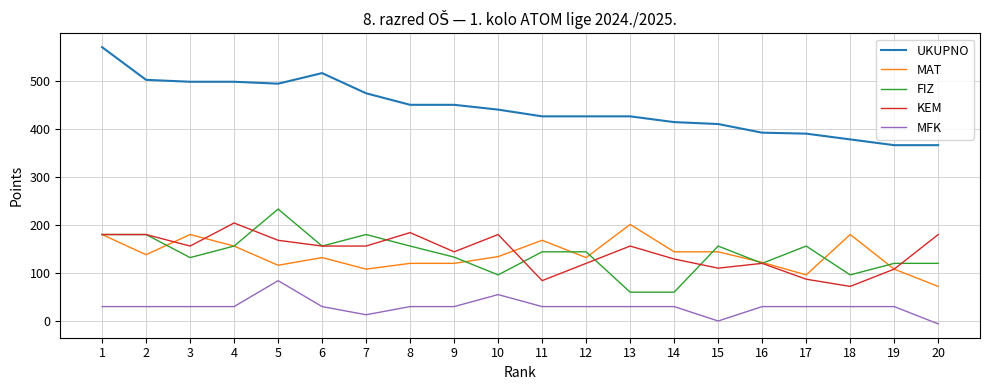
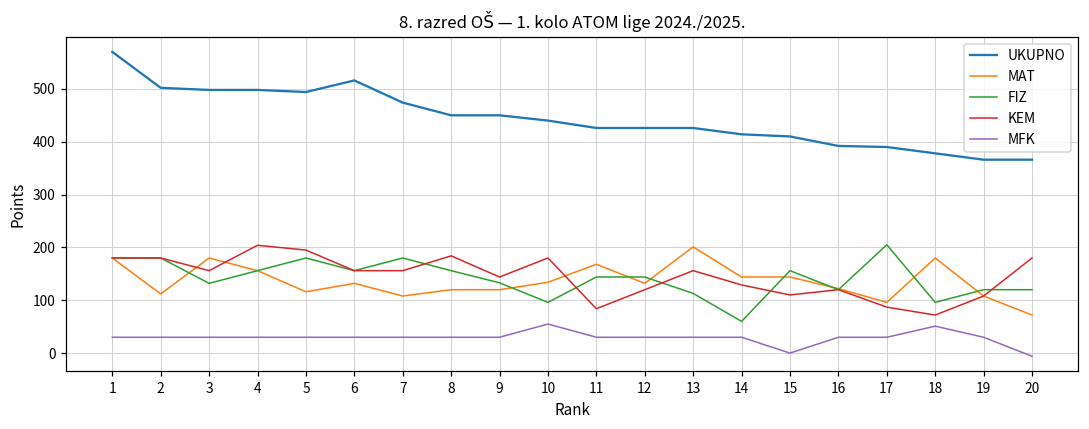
MAT, 2: 140 -> 110
FIZ, 5: 230 -> 180
KEM, 5: 170 -> 200
MFK, 5: 80 -> 30
MFK, 7: 10 -> 30
FIZ, 13: 60 -> 110
FIZ, 17: 160 -> 210
MFK, 18: 30 -> 50
